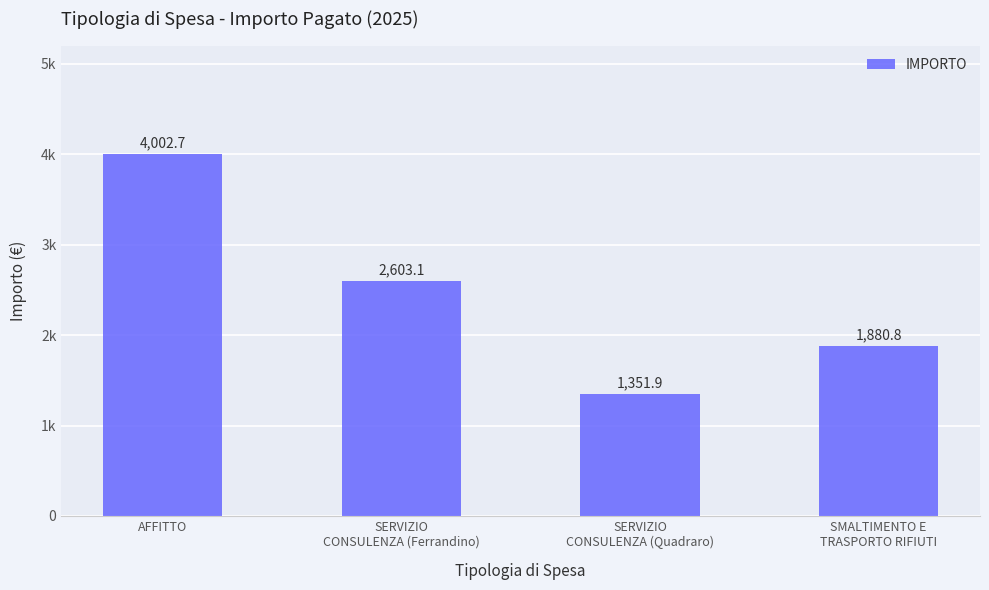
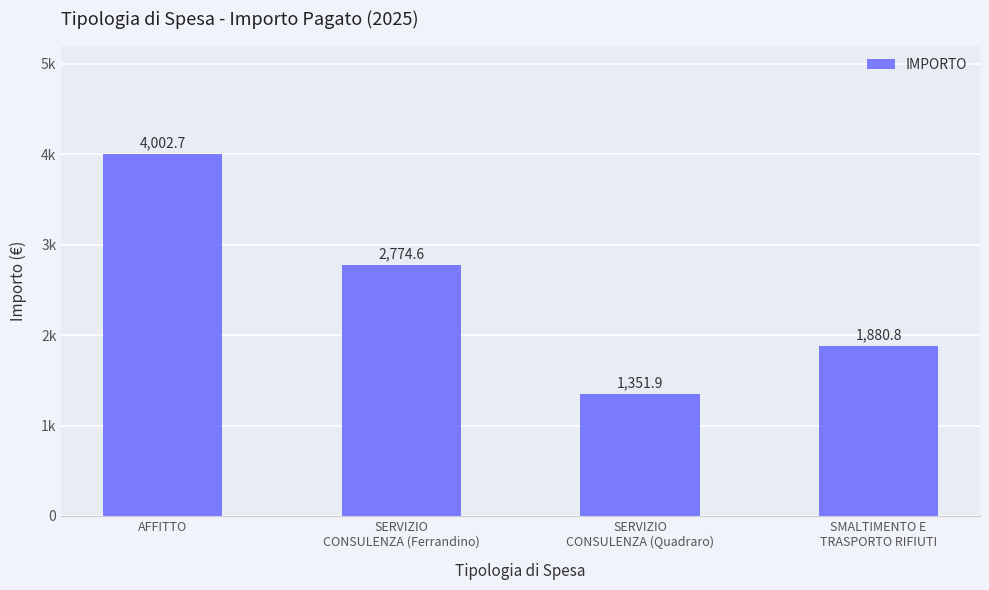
SERVIZIO CONSULENZA (Ferrandino): 2,603.1 -> 2,774.6
